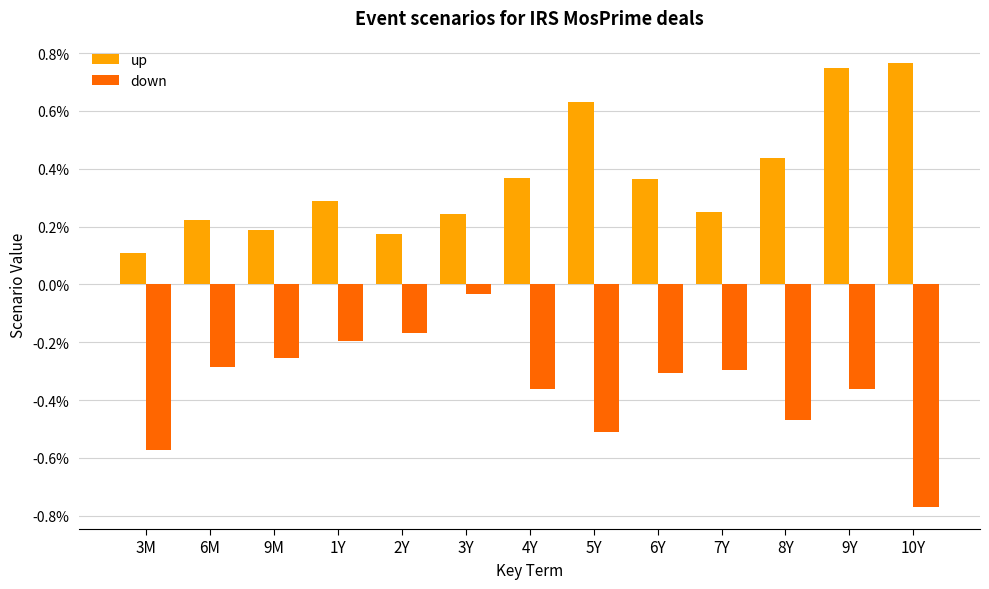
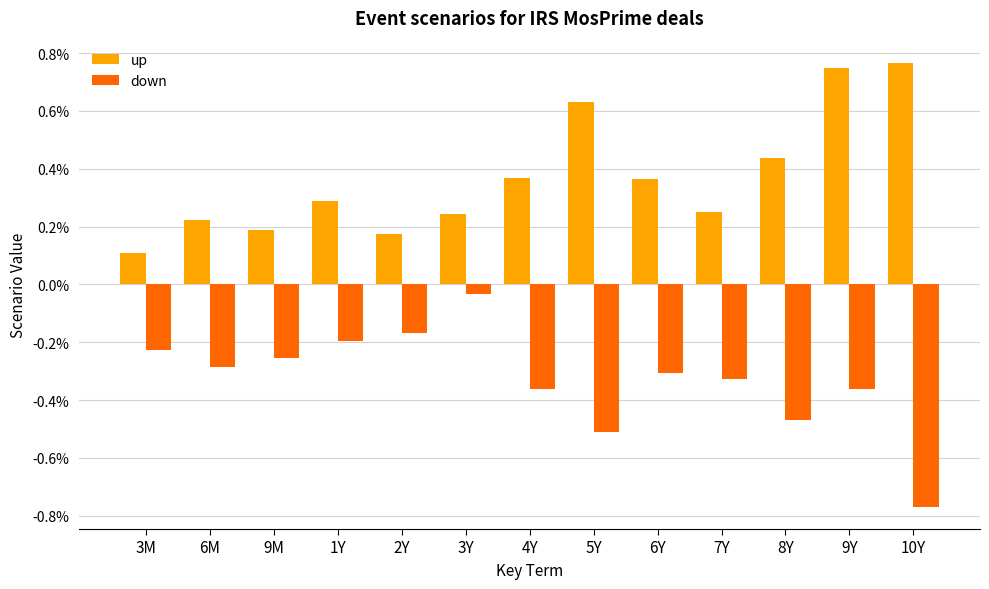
down, 3M: -0.57% -> -0.23%
down, 7Y: -0.30% -> -0.33%
